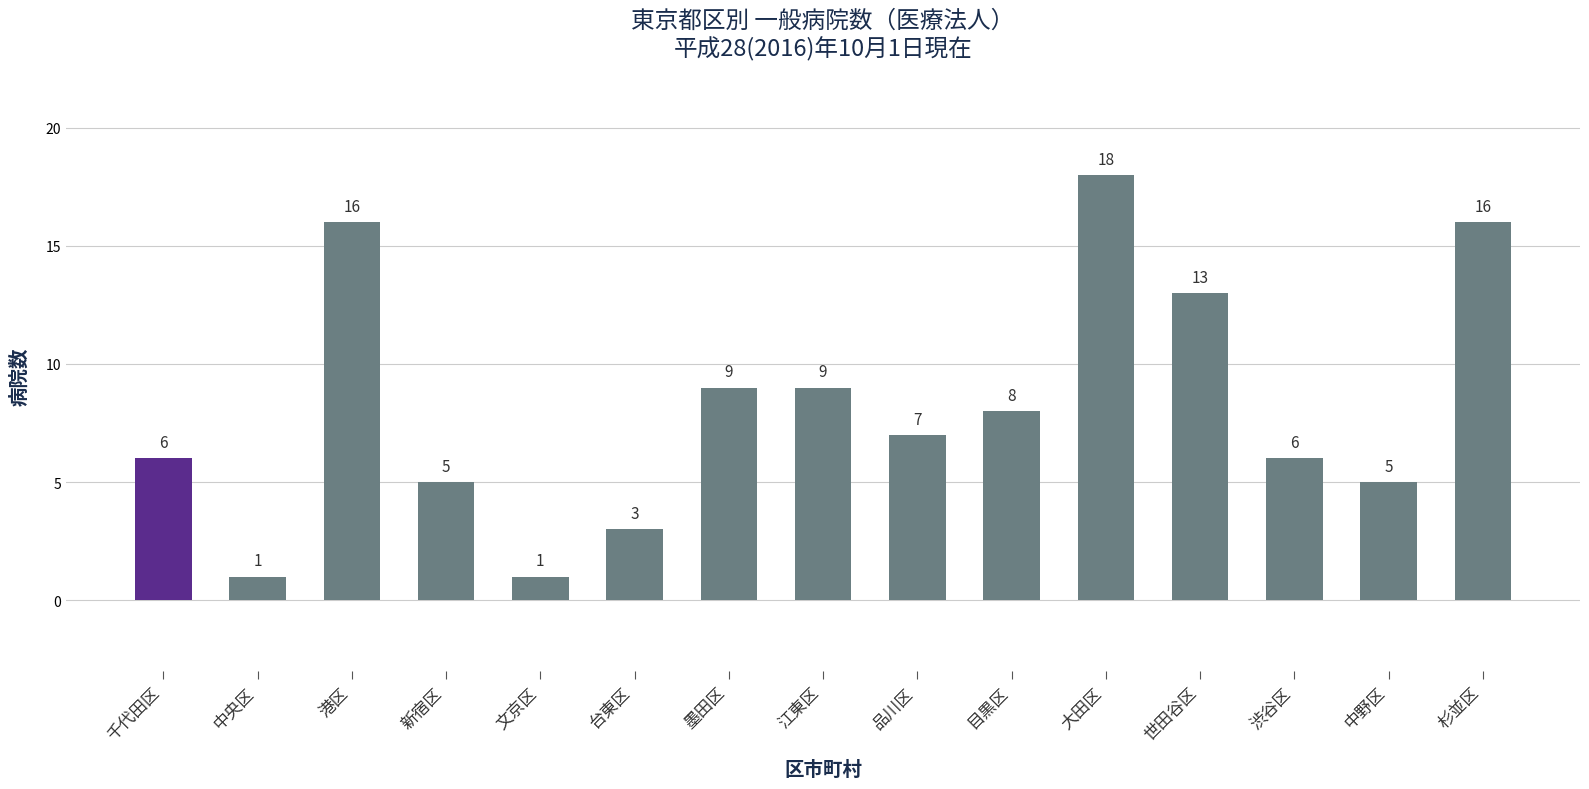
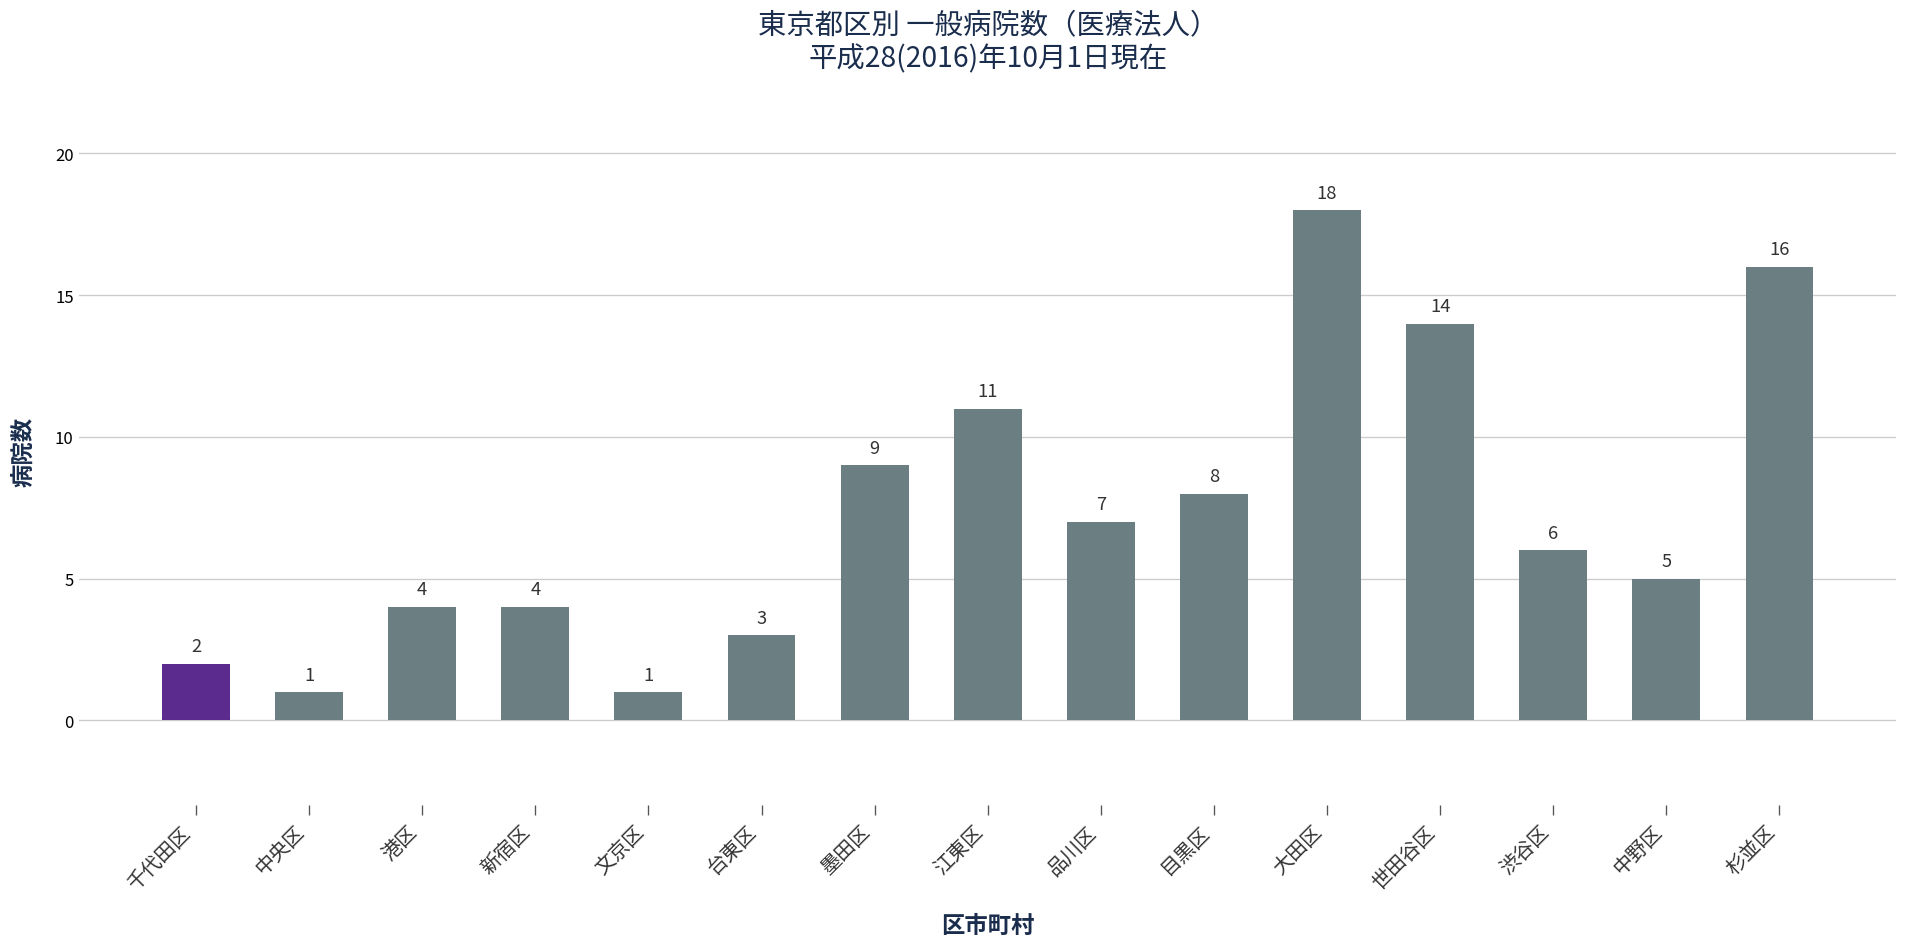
千代田区: 6 -> 2
港区: 16 -> 4
新宿区: 5 -> 4
江東区: 9 -> 11
世田谷区: 13 -> 14
